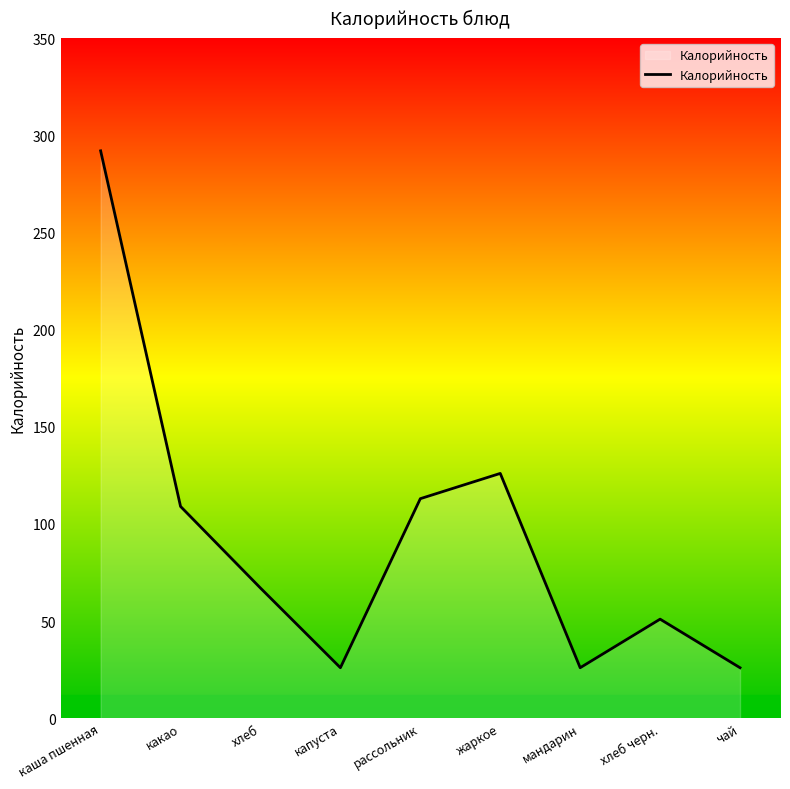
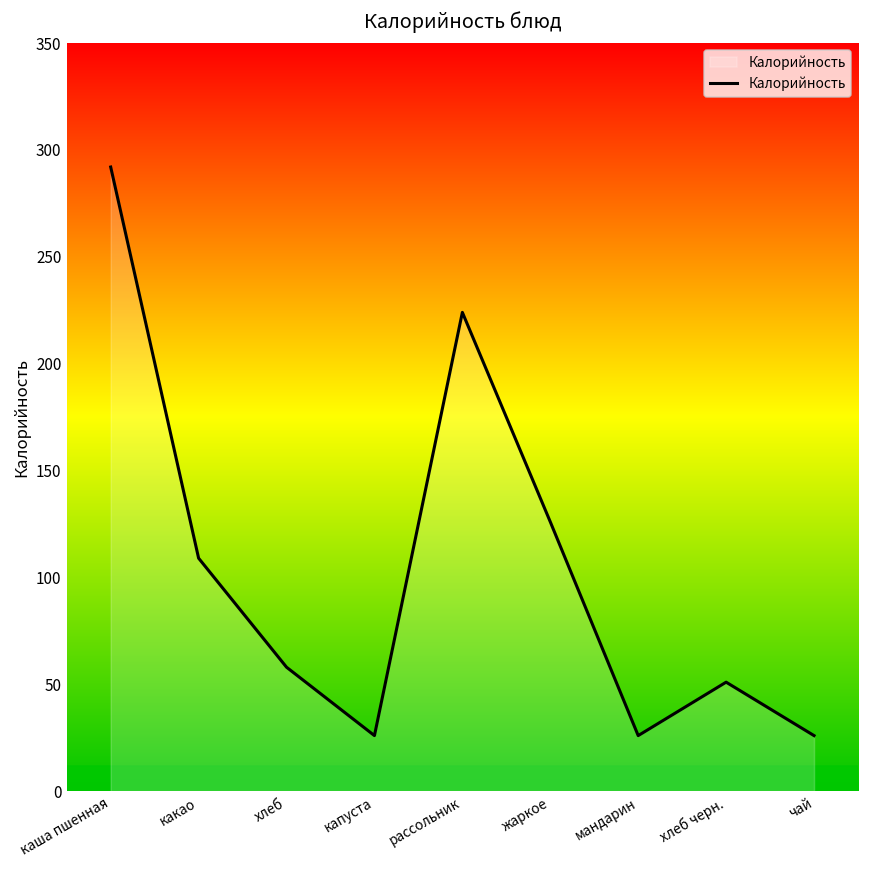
хлеб: 67 -> 58
рассольник: 113 -> 224
